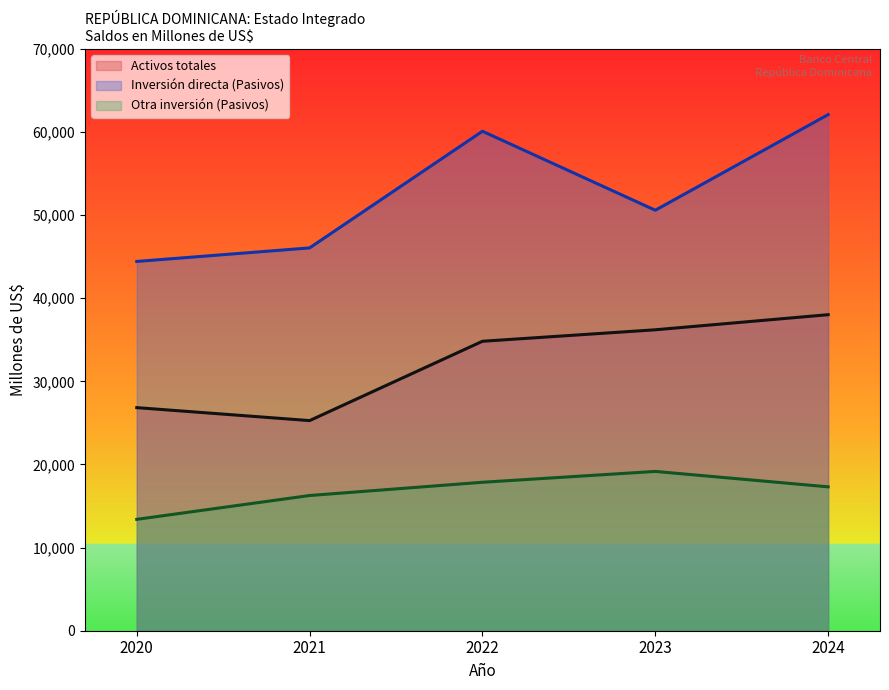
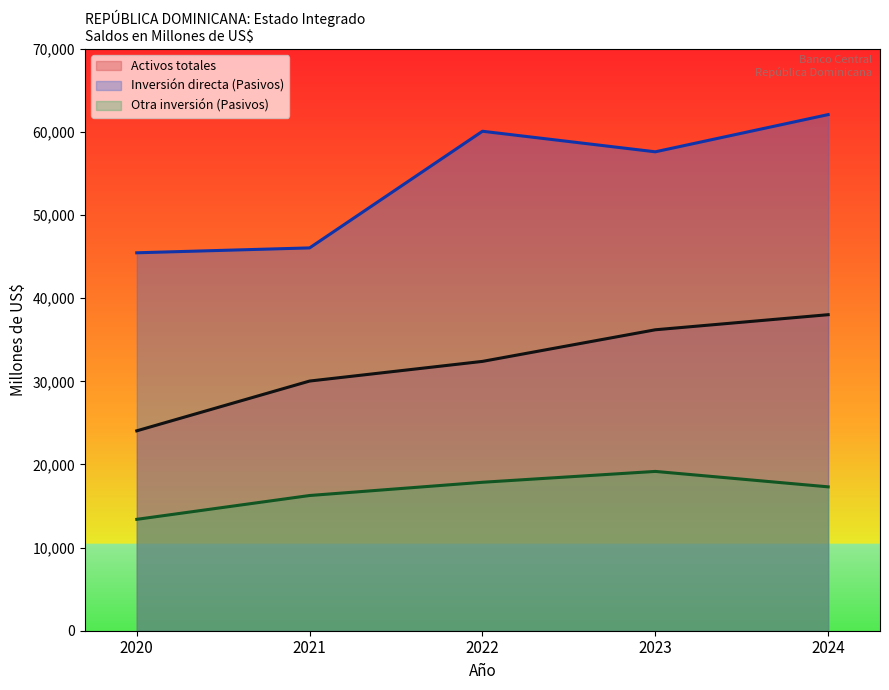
Activos totales, 2020: 27,000 -> 24,000
Inversión directa (Pasivos), 2020: 44,000 -> 45,000
Activos totales, 2021: 25,000 -> 30,000
Activos totales, 2022: 35,000 -> 32,000
Inversión directa (Pasivos), 2023: 51,000 -> 58,000
